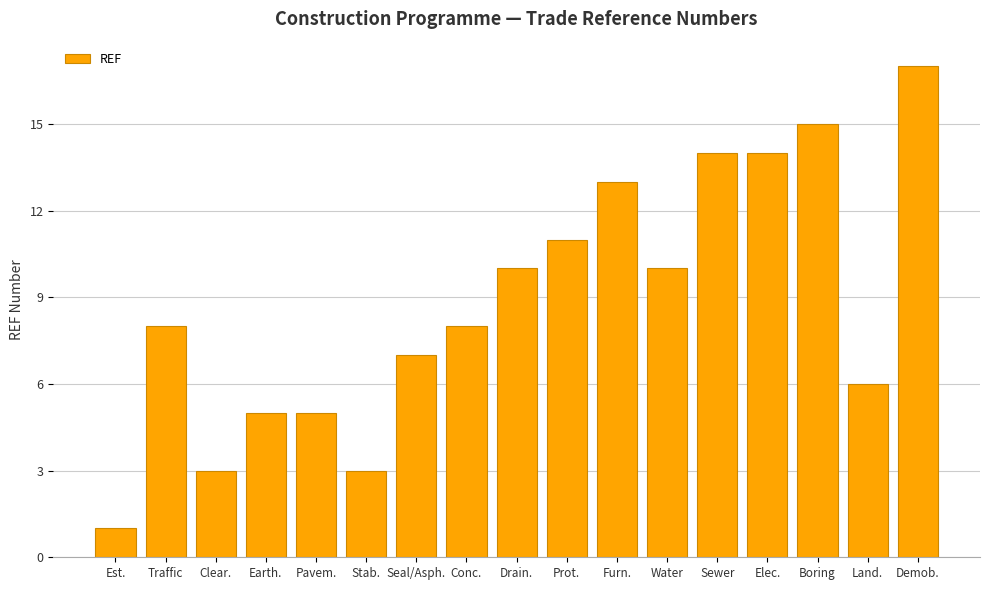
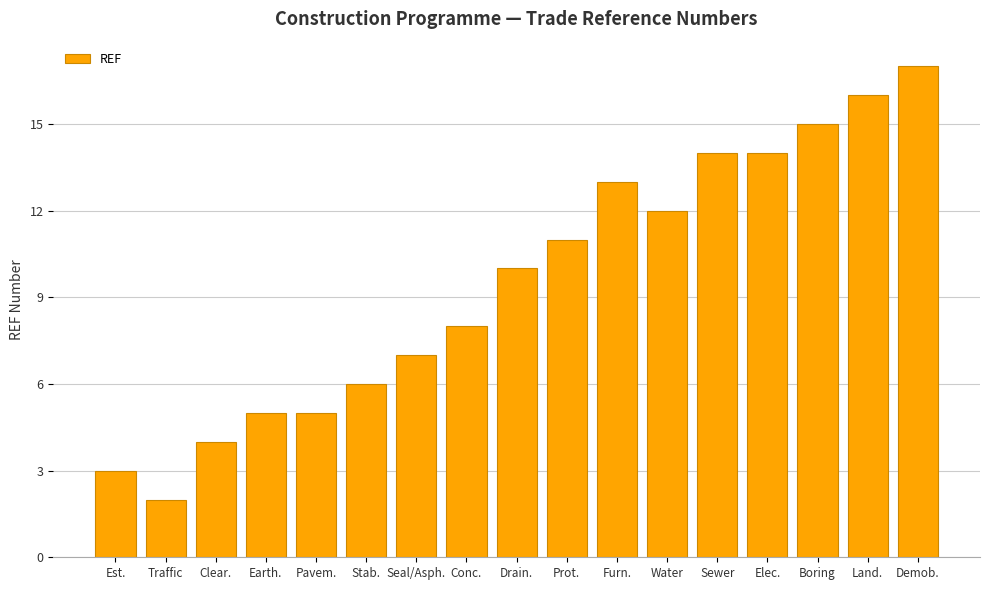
Est.: 1 -> 3
Traffic: 8 -> 2
Clear.: 3 -> 4
Stab.: 3 -> 6
Water: 10 -> 12
Land.: 6 -> 16
